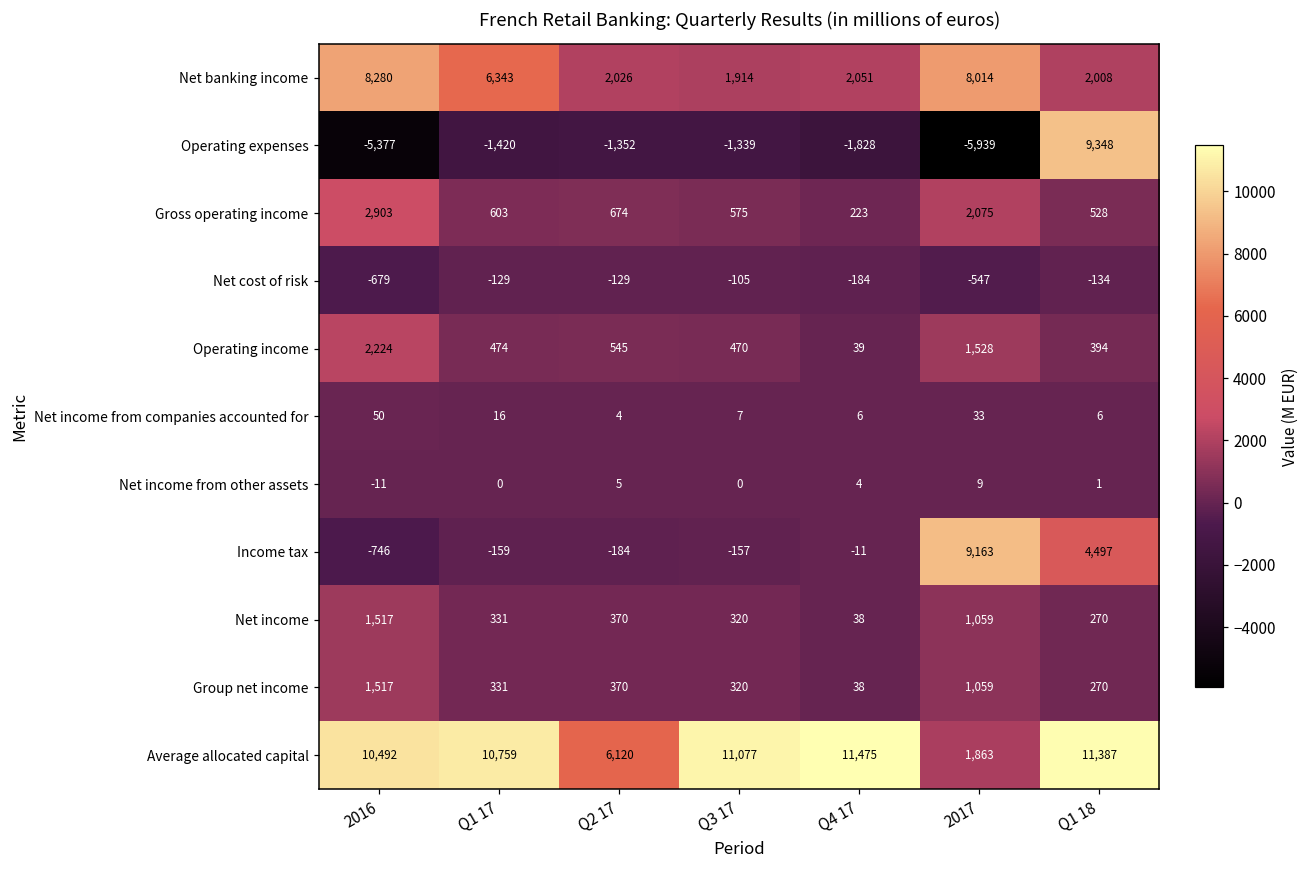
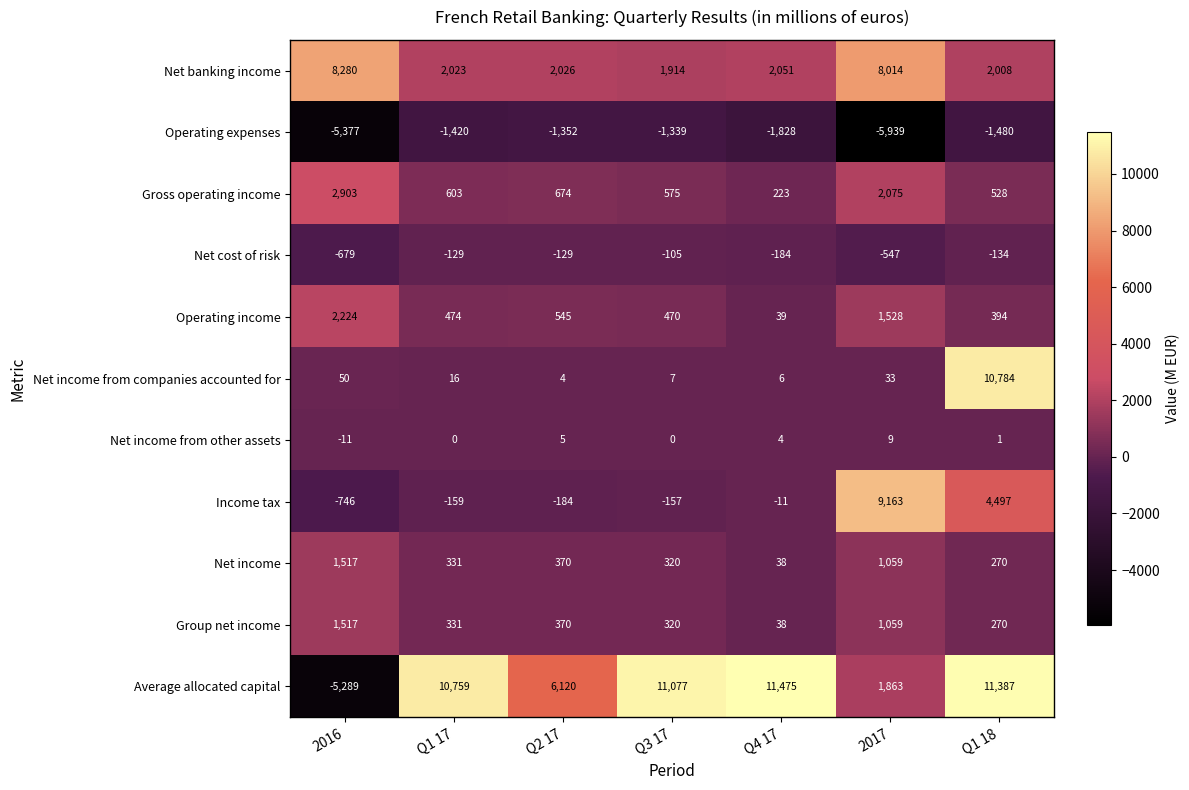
Net banking income, Q1 17: 6,343 -> 2,023
Operating expenses, Q1 18: 9,348 -> -1,480
Net income from companies accounted for, Q1 18: 6 -> 10,784
Average allocated capital, 2016: 10,492 -> -5,289
